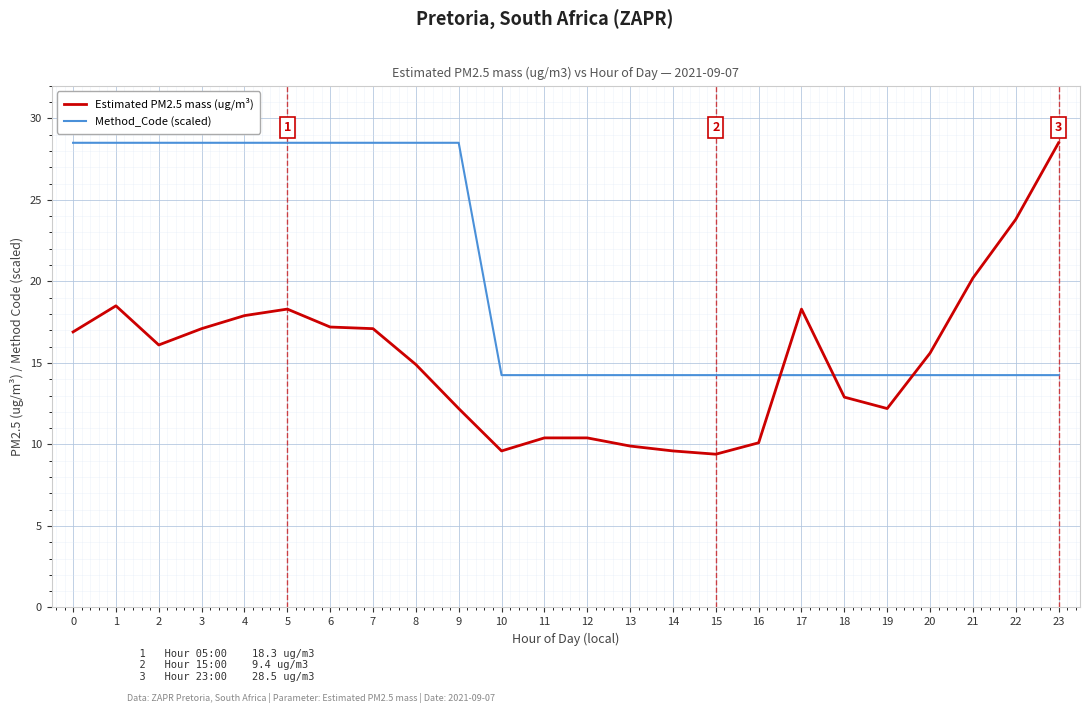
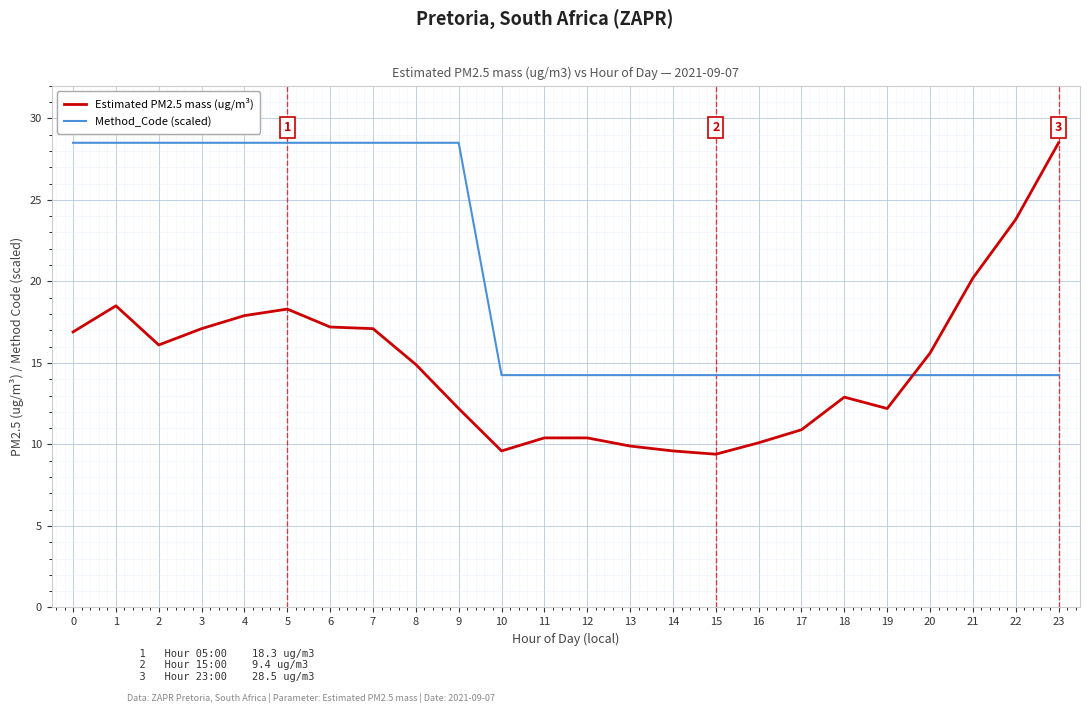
Estimated PM2.5 mass (ug/m³), 17: 18.3 -> 10.9
